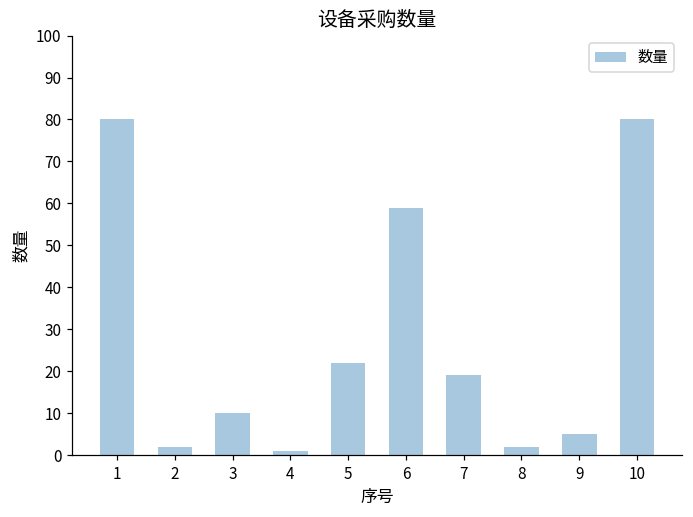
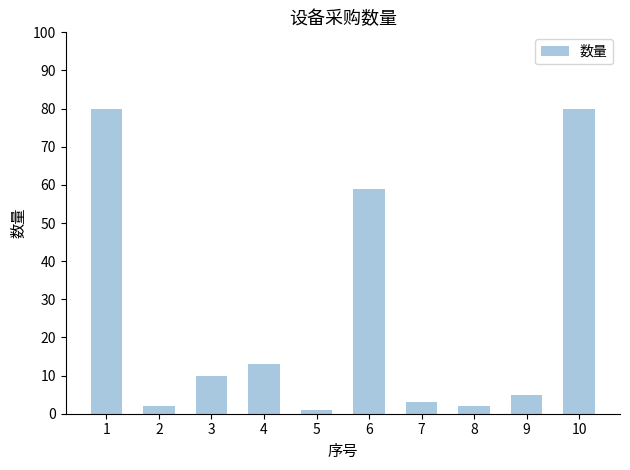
4: 1 -> 13
5: 22 -> 1
7: 19 -> 3
